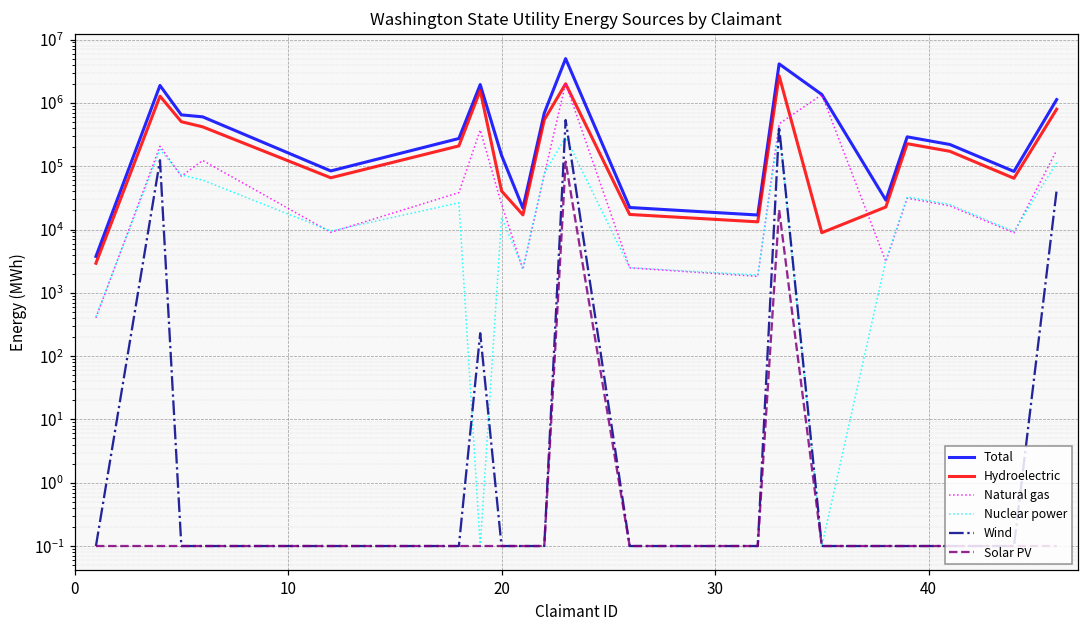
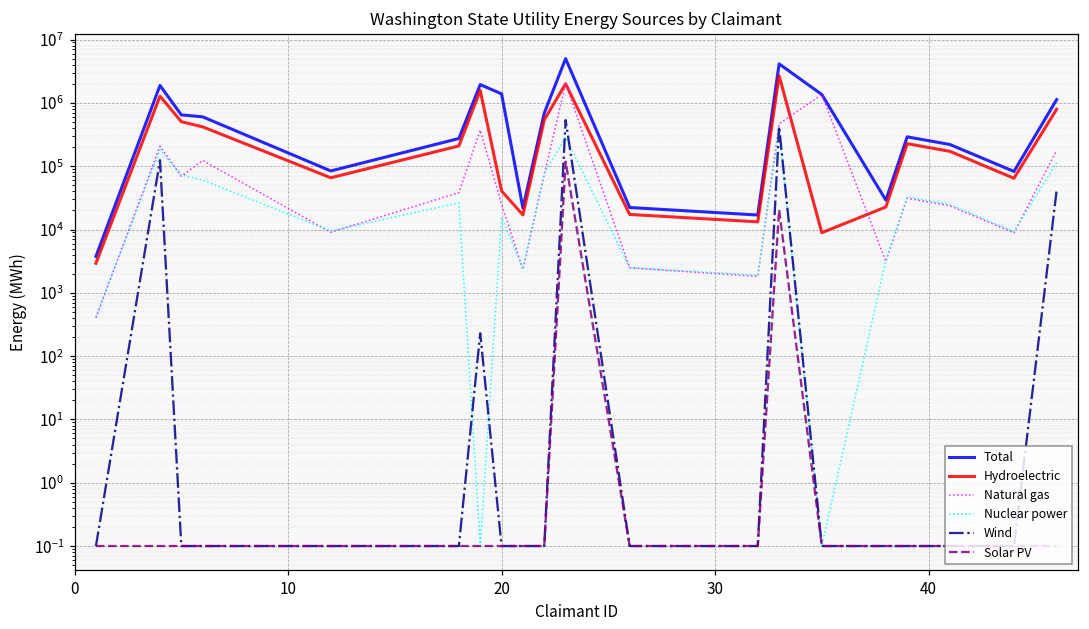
Total, 20: 150000 -> 1400000
